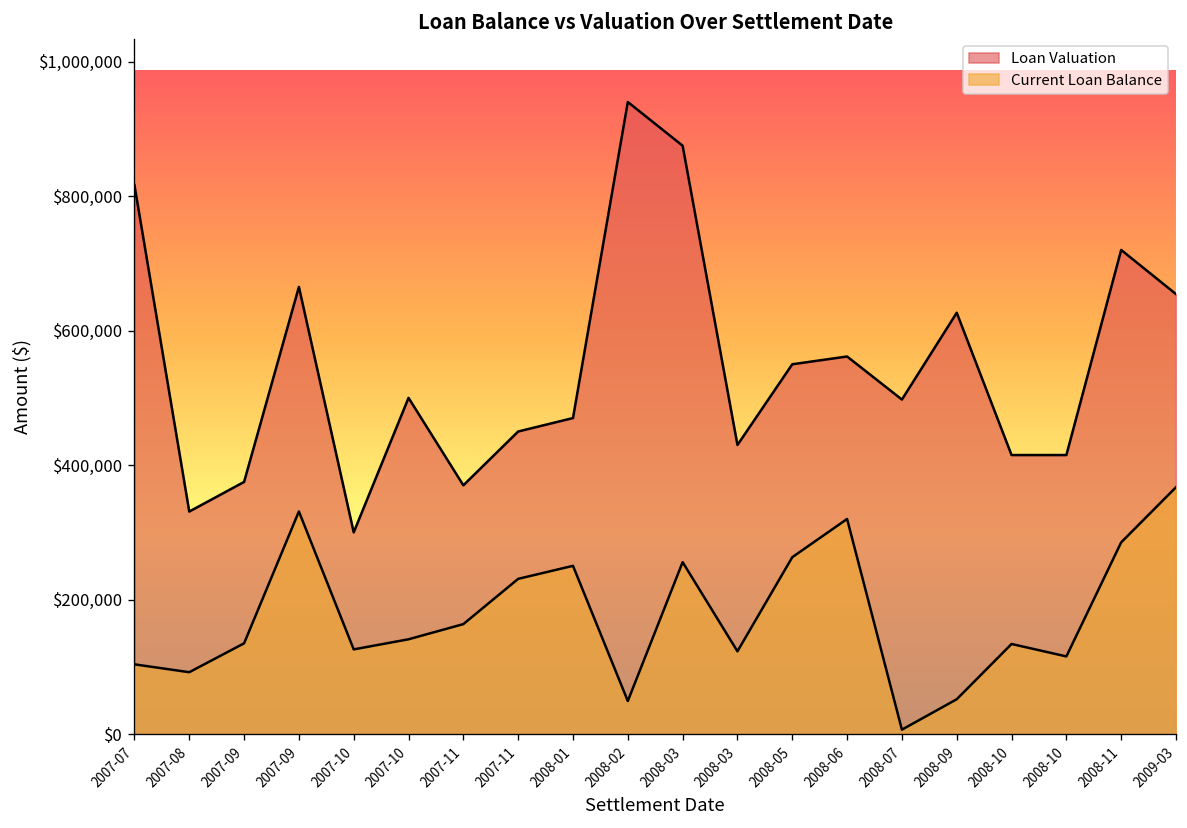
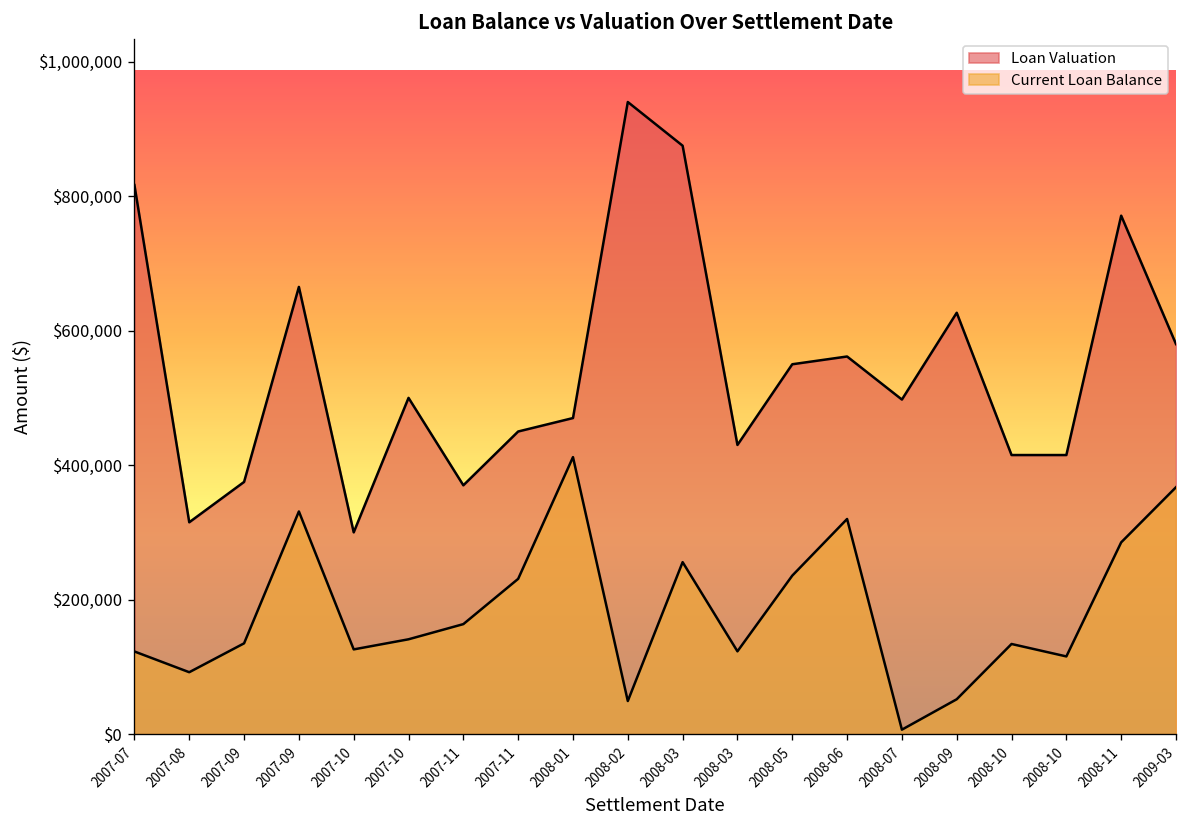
Current Loan Balance, 2007-07: $100,000 -> $120,000
Loan Valuation, 2007-08: $330,000 -> $320,000
Current Loan Balance, 2008-01: $250,000 -> $410,000
Current Loan Balance, 2008-05: $260,000 -> $240,000
Loan Valuation, 2008-11: $720,000 -> $770,000
Loan Valuation, 2009-03: $650,000 -> $580,000
